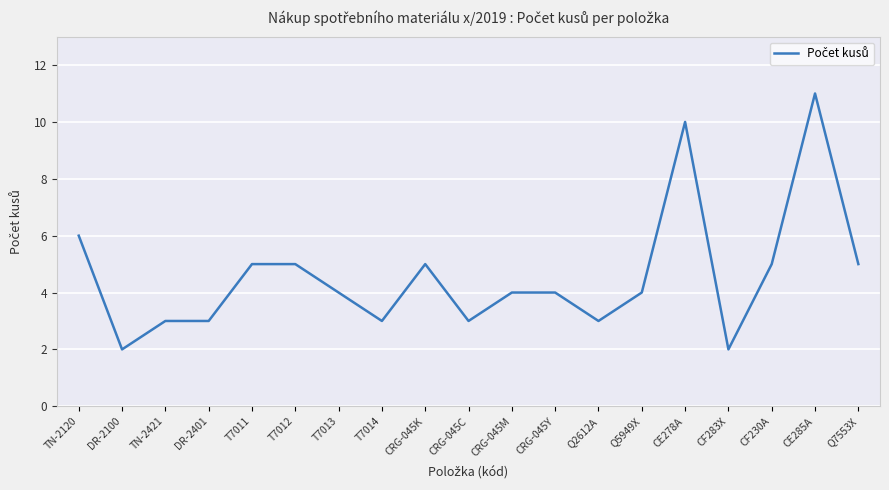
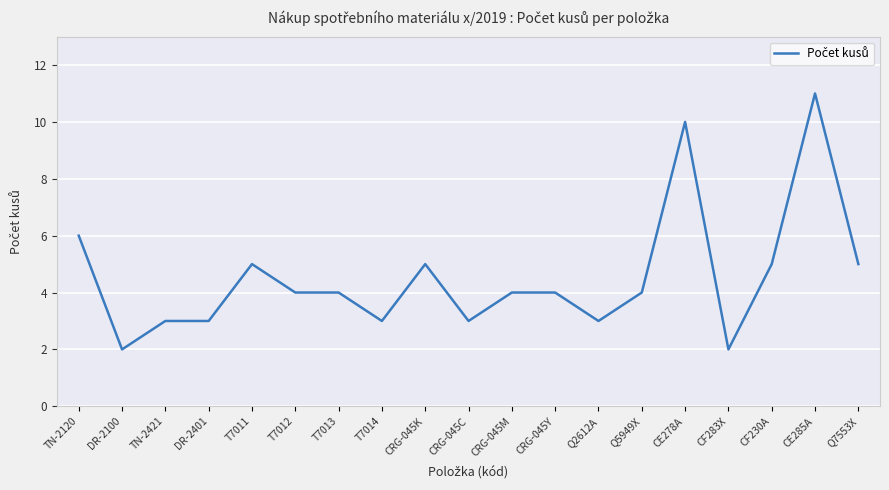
T7012: 5 -> 4
